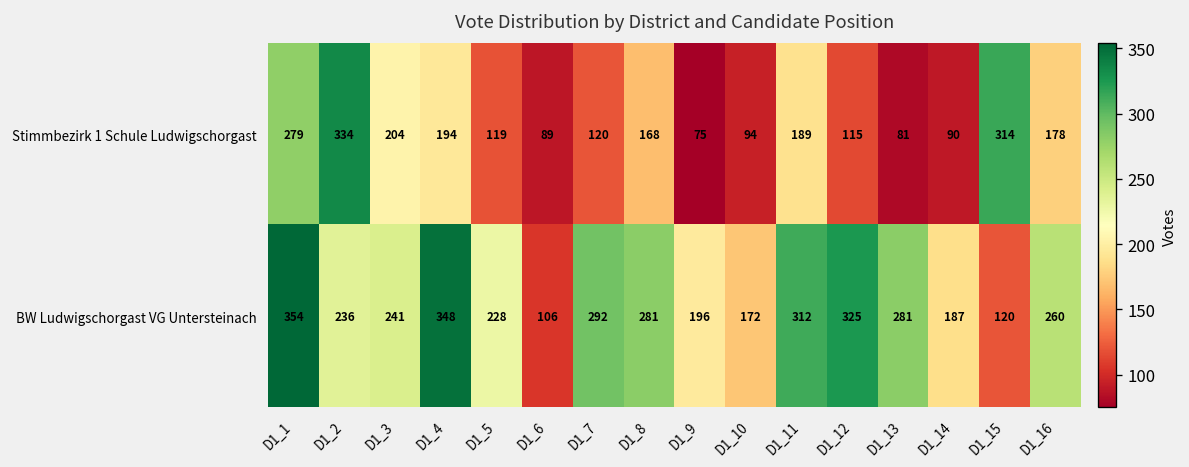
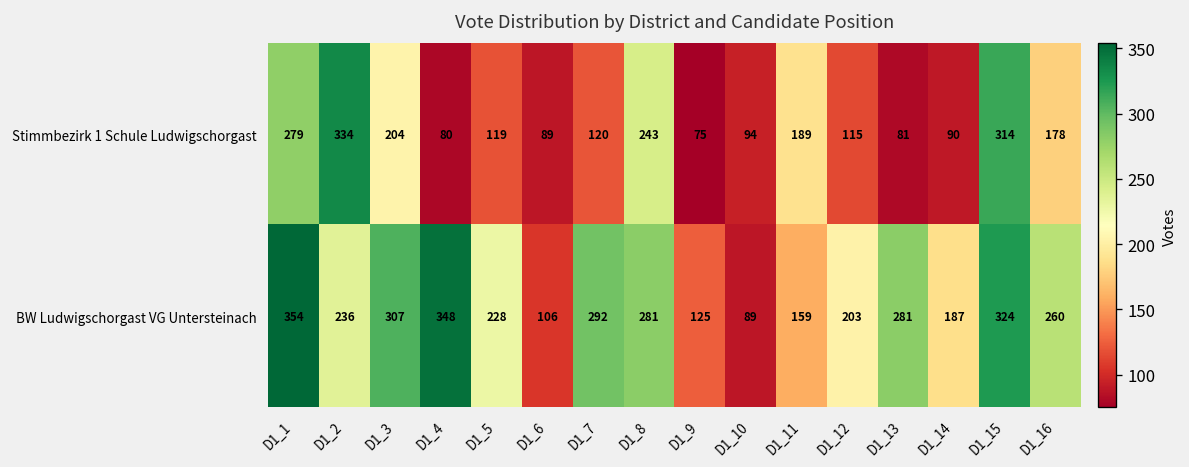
Stimmbezirk 1 Schule Ludwigschorgast, D1_4: 194 -> 80
Stimmbezirk 1 Schule Ludwigschorgast, D1_8: 168 -> 243
BW Ludwigschorgast VG Untersteinach, D1_3: 241 -> 307
BW Ludwigschorgast VG Untersteinach, D1_9: 196 -> 125
BW Ludwigschorgast VG Untersteinach, D1_10: 172 -> 89
BW Ludwigschorgast VG Untersteinach, D1_11: 312 -> 159
BW Ludwigschorgast VG Untersteinach, D1_12: 325 -> 203
BW Ludwigschorgast VG Untersteinach, D1_15: 120 -> 324
